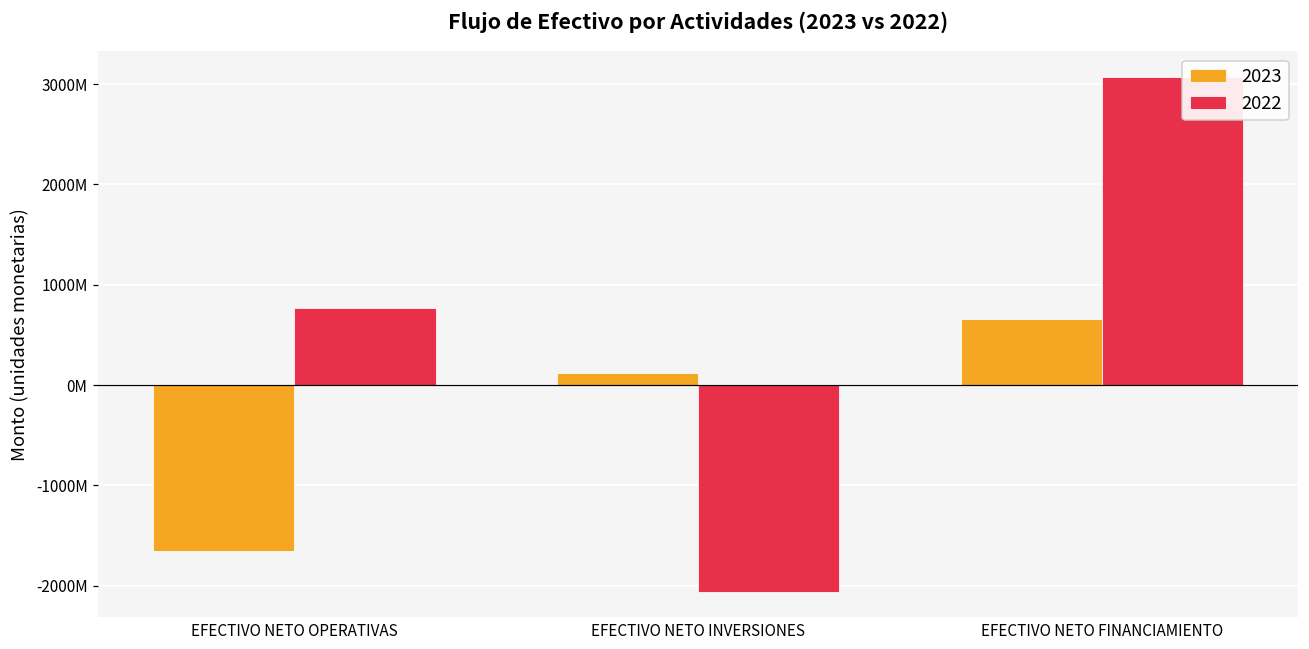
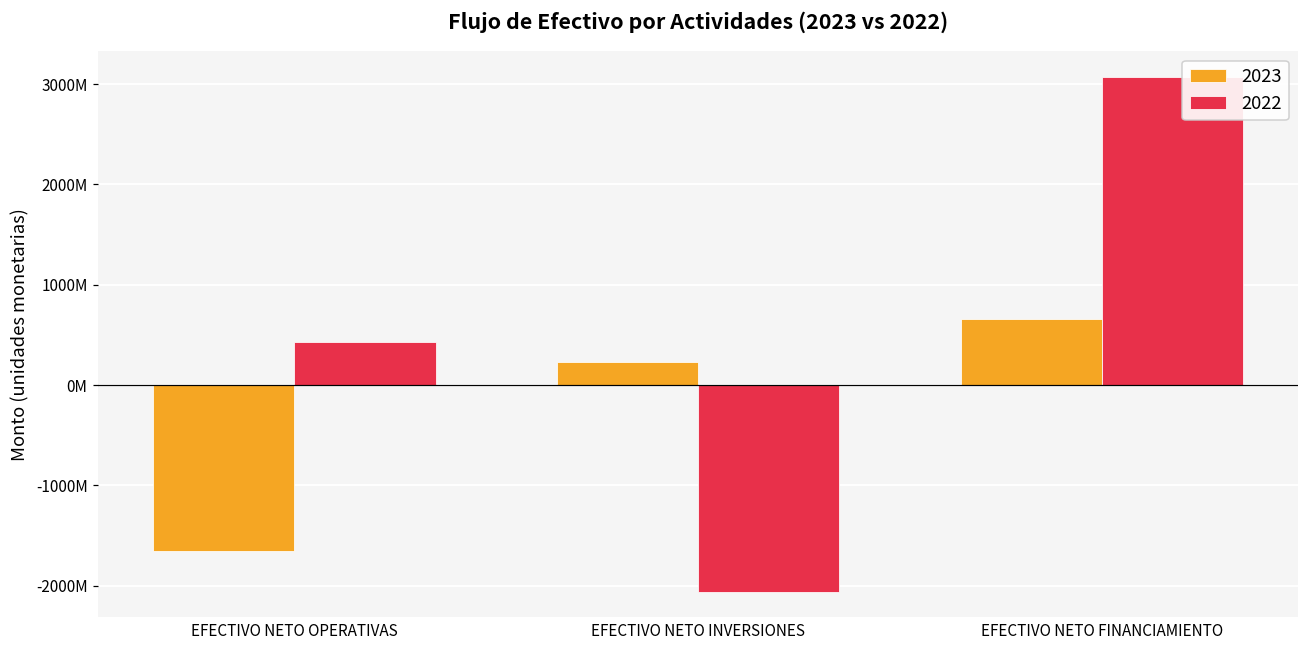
2022, EFECTIVO NETO OPERATIVAS: 800000000 -> 400000000
2023, EFECTIVO NETO INVERSIONES: 100000000 -> 200000000
